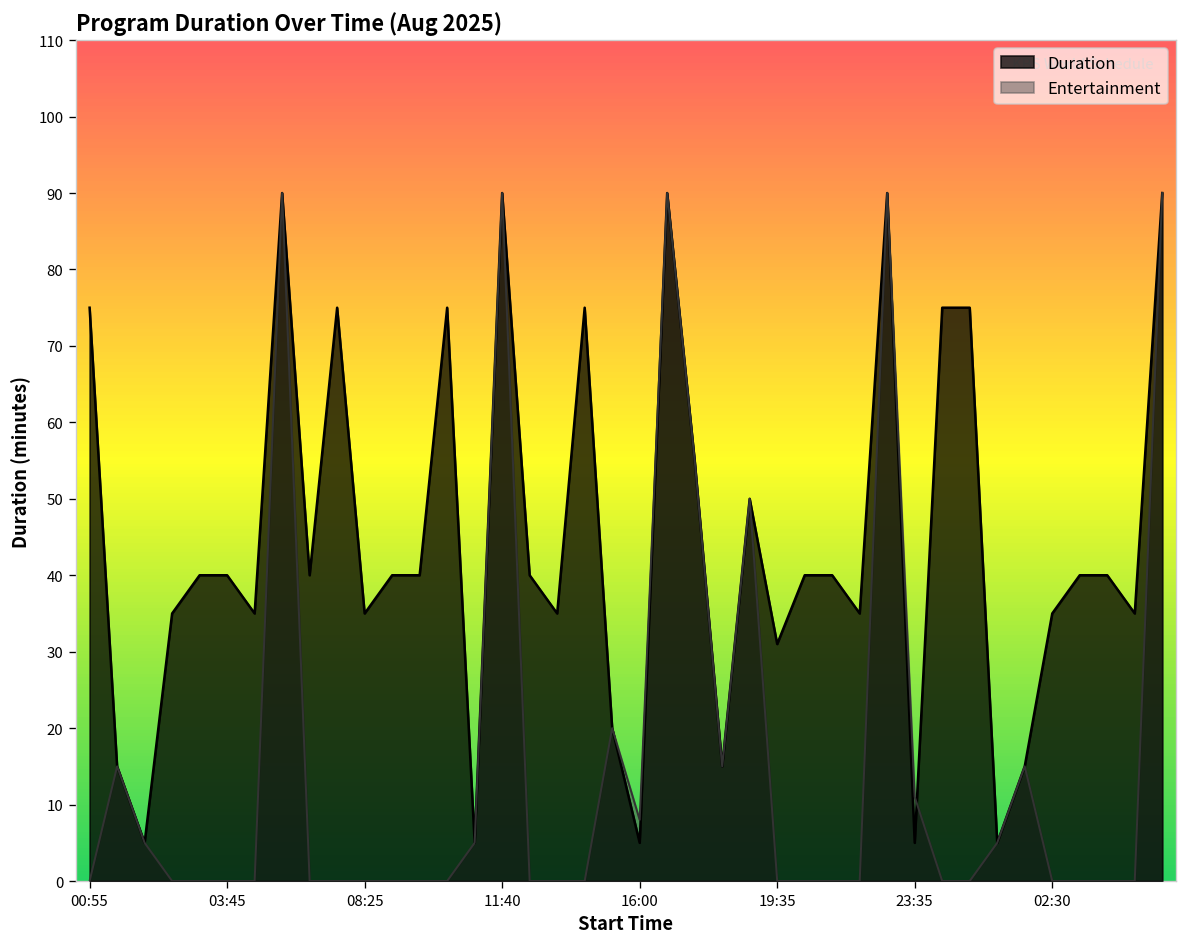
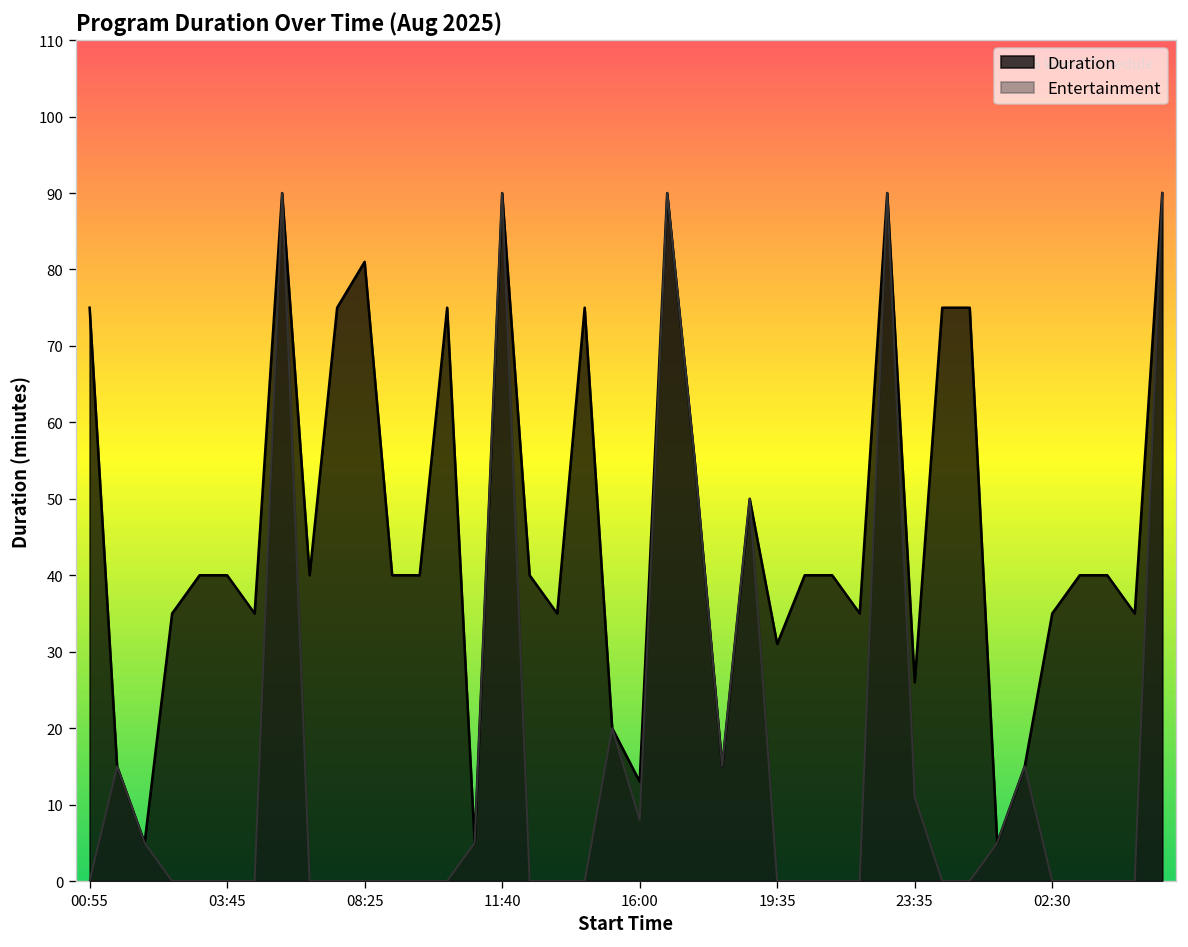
Duration, 08:25: 35 -> 81
Duration, 16:00: 5 -> 13
Duration, 23:35: 5 -> 26
